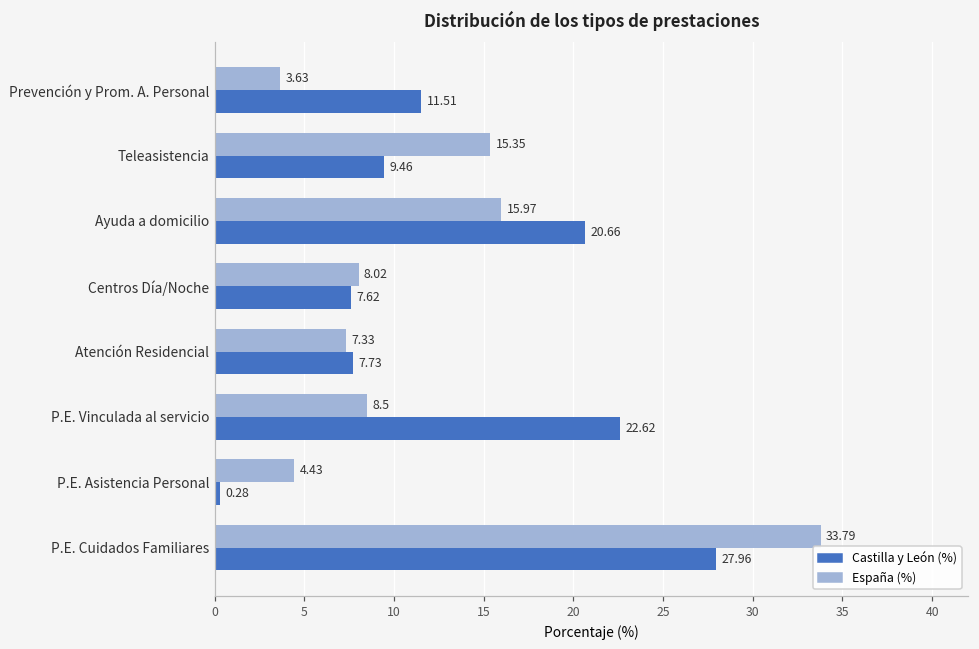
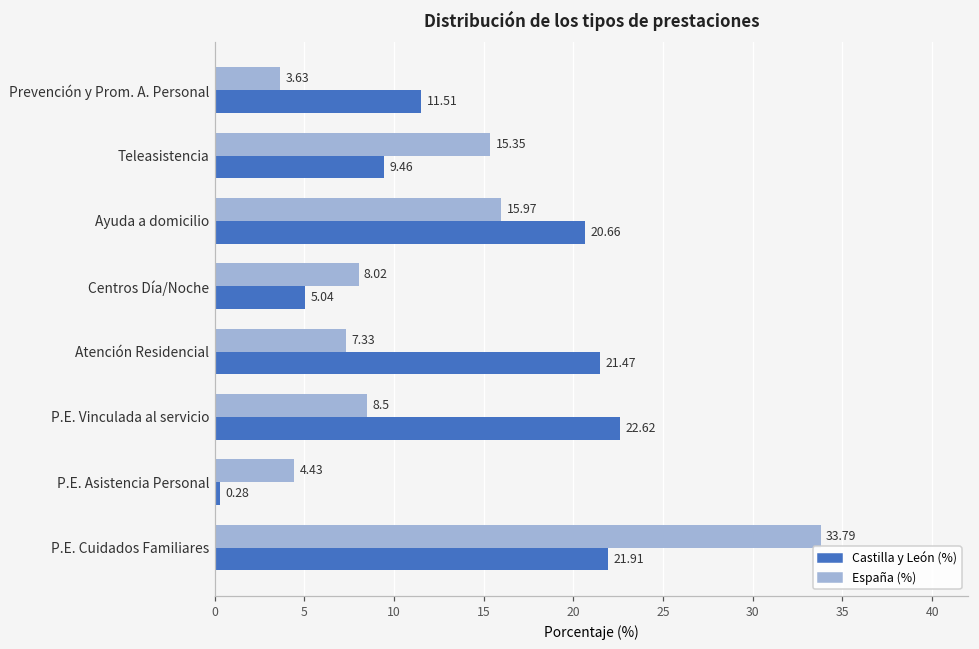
Castilla y León (%), Centros Día/Noche: 7.62 -> 5.04
Castilla y León (%), Atención Residencial: 7.73 -> 21.47
Castilla y León (%), P.E. Cuidados Familiares: 27.96 -> 21.91
